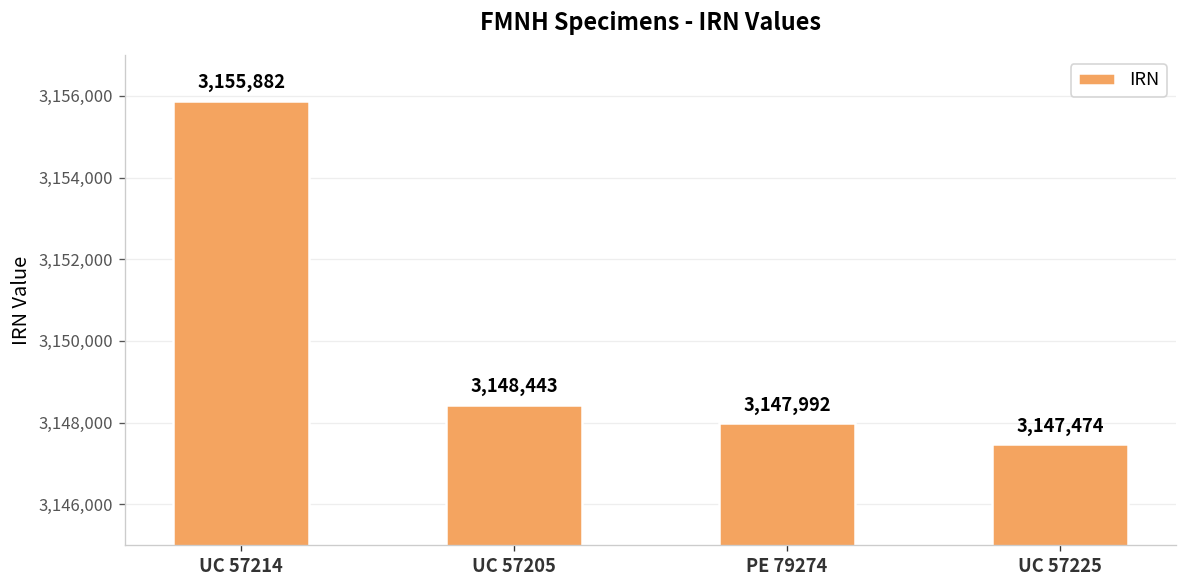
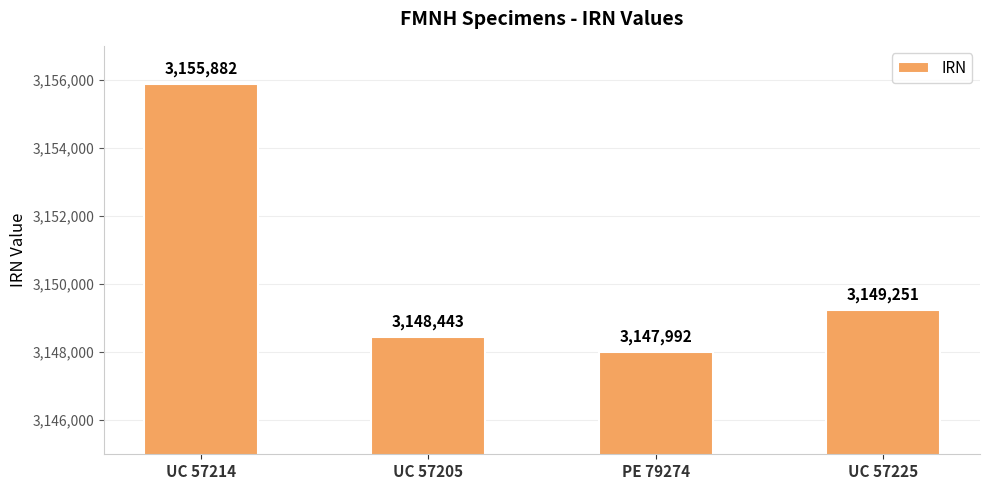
UC 57225: 3,147,474 -> 3,149,251
